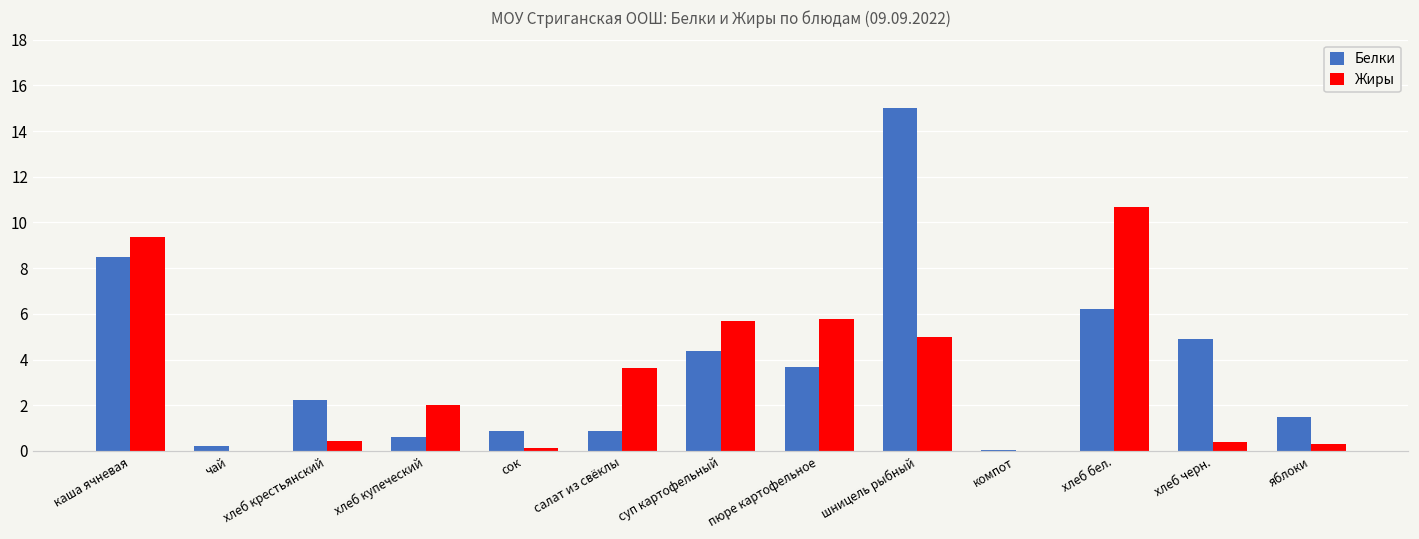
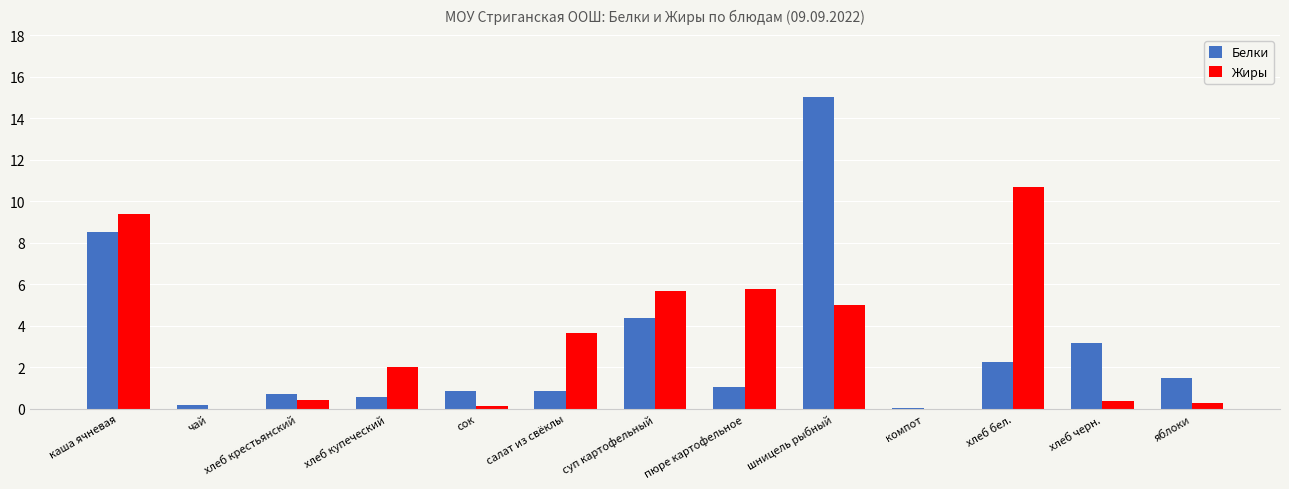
Белки, хлеб крестьянский: 2.2 -> 0.7
Белки, пюре картофельное: 3.7 -> 1.1
Белки, хлеб бел.: 6.2 -> 2.2
Белки, хлеб черн.: 4.9 -> 3.2
